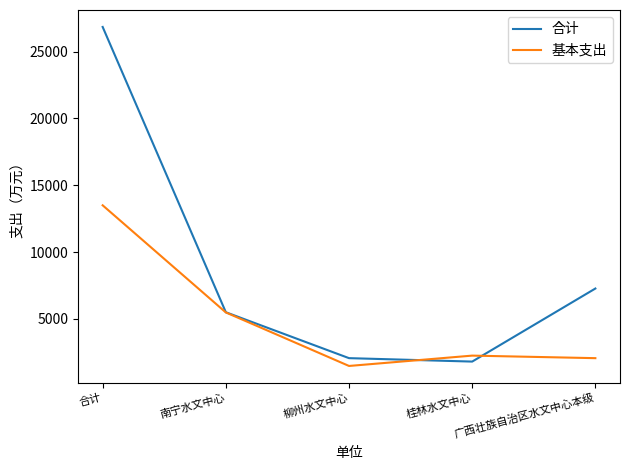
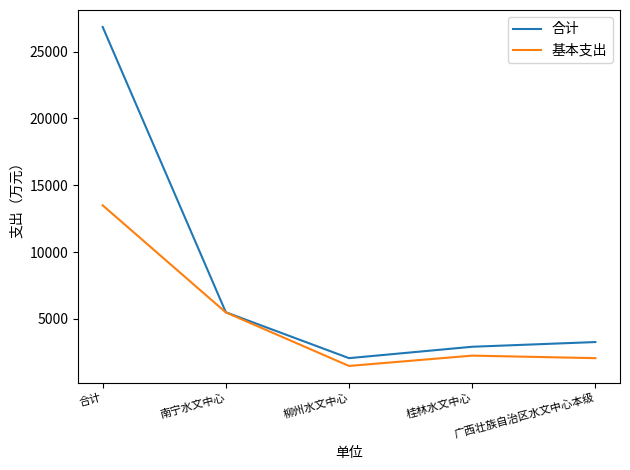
合计, 桂林水文中心: 1800 -> 2900
合计, 广西壮族自治区水文中心本级: 7300 -> 3300
